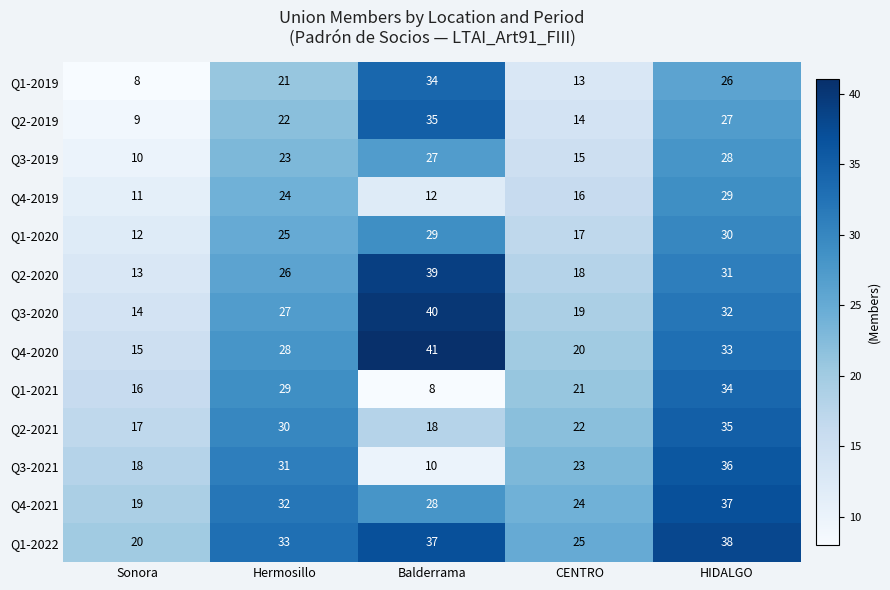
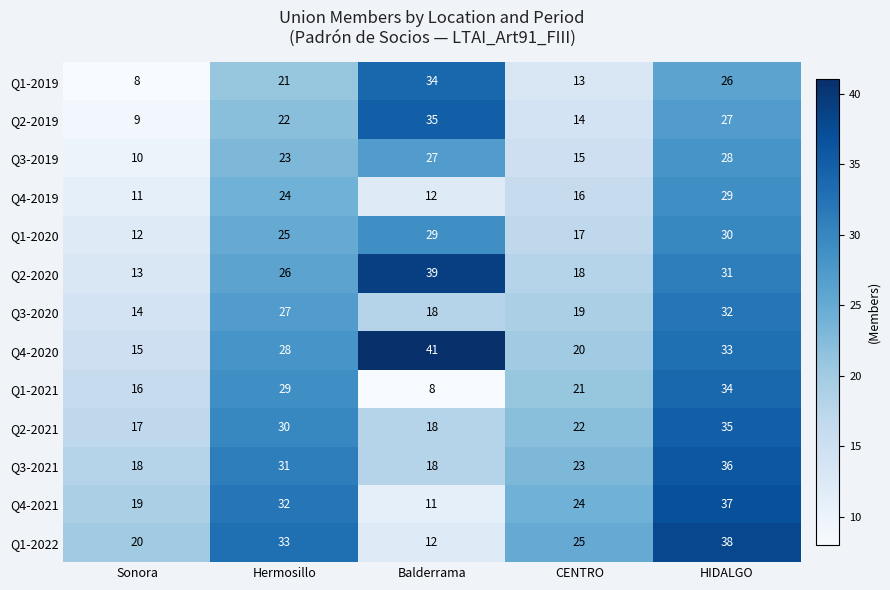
Q3-2020, Balderrama: 40 -> 18
Q3-2021, Balderrama: 10 -> 18
Q4-2021, Balderrama: 28 -> 11
Q1-2022, Balderrama: 37 -> 12
